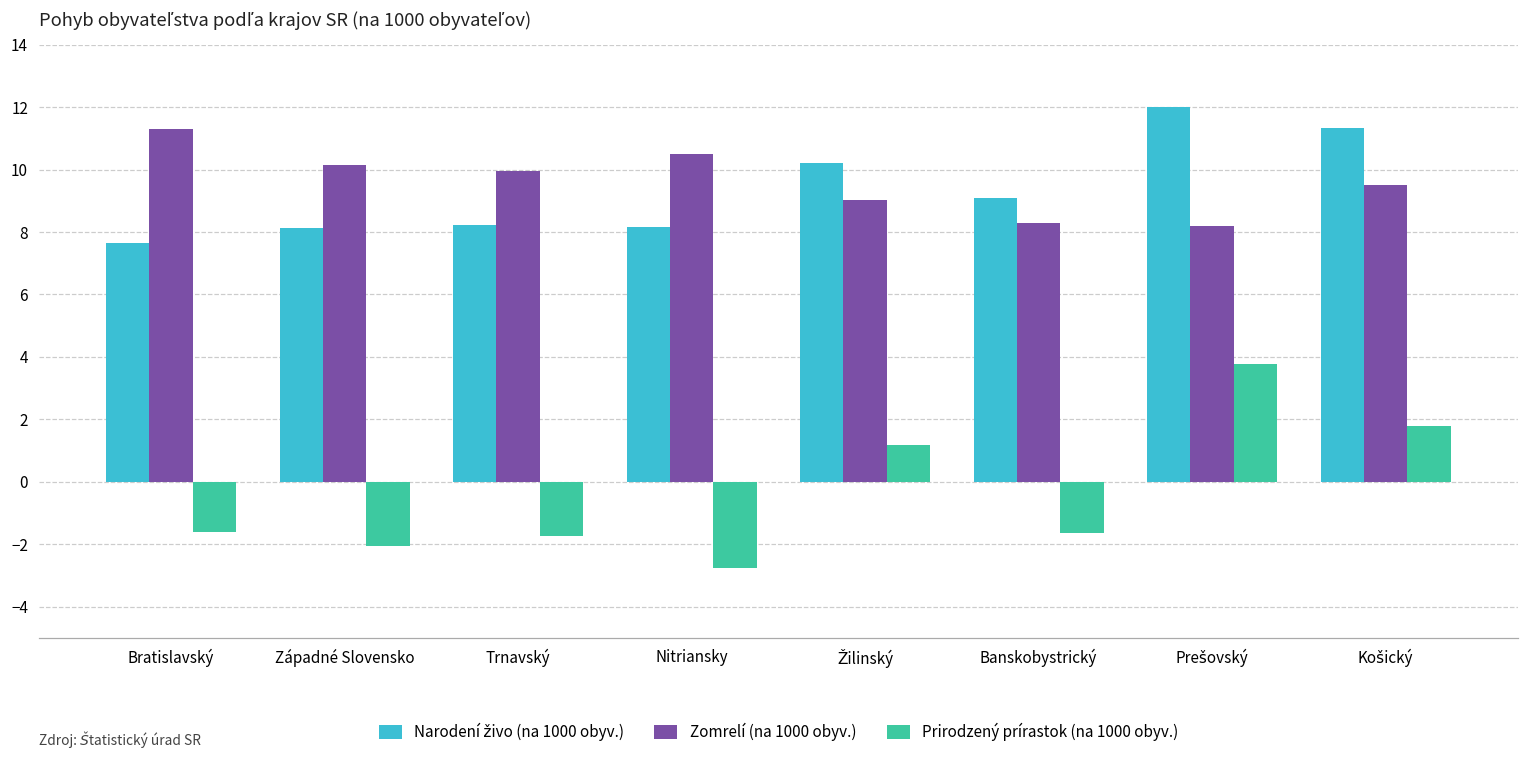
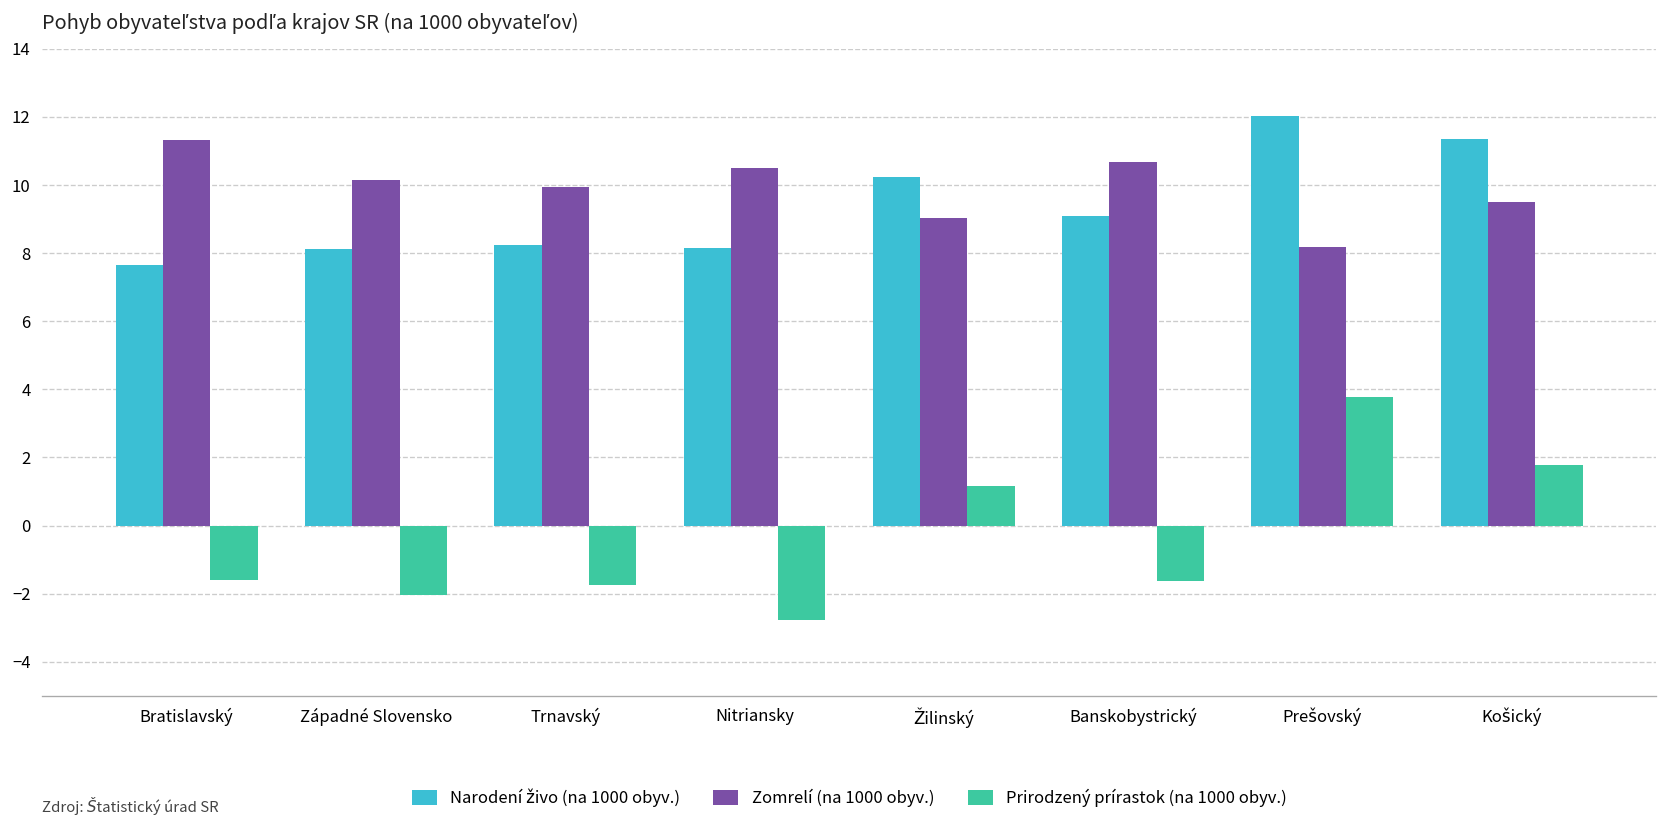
Zomrelí (na 1000 obyv.), Banskobystrický: 8.3 -> 10.7
